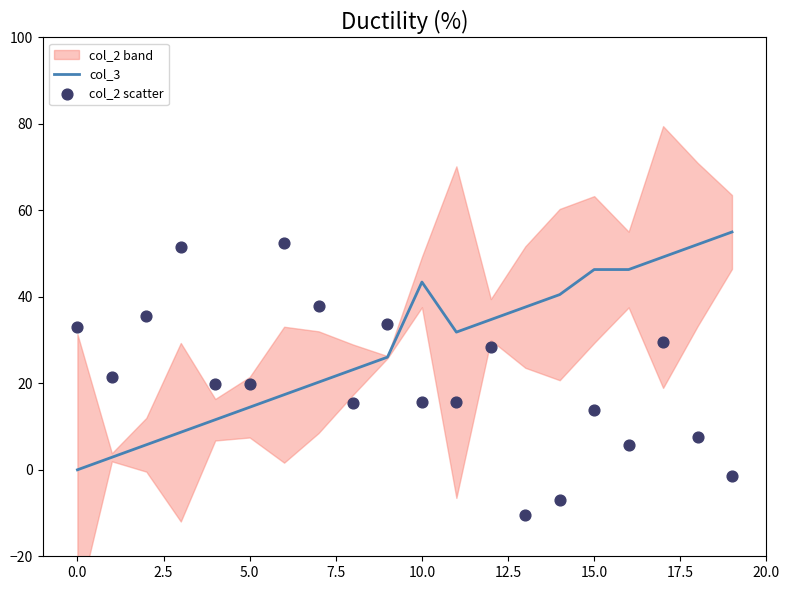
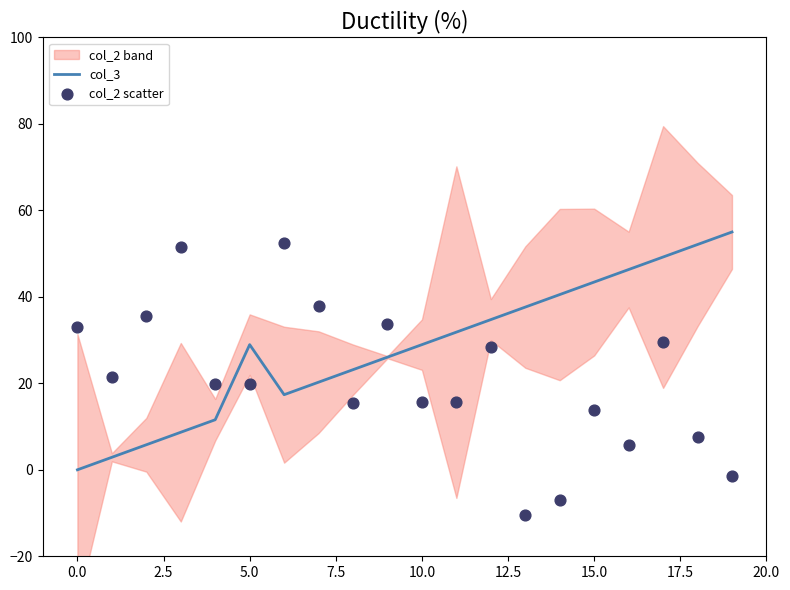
col_3, 5.0: 14 -> 29
col_3, 10.0: 43 -> 29
col_3, 15.0: 46 -> 43
